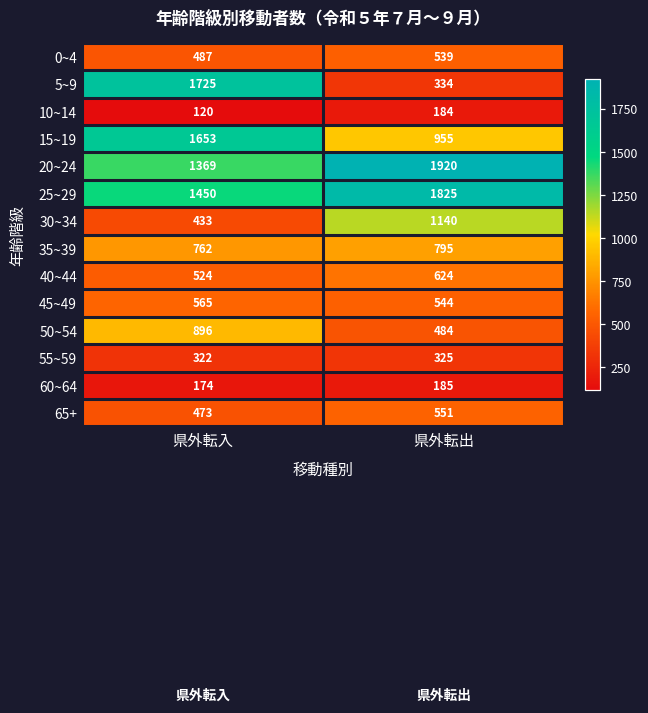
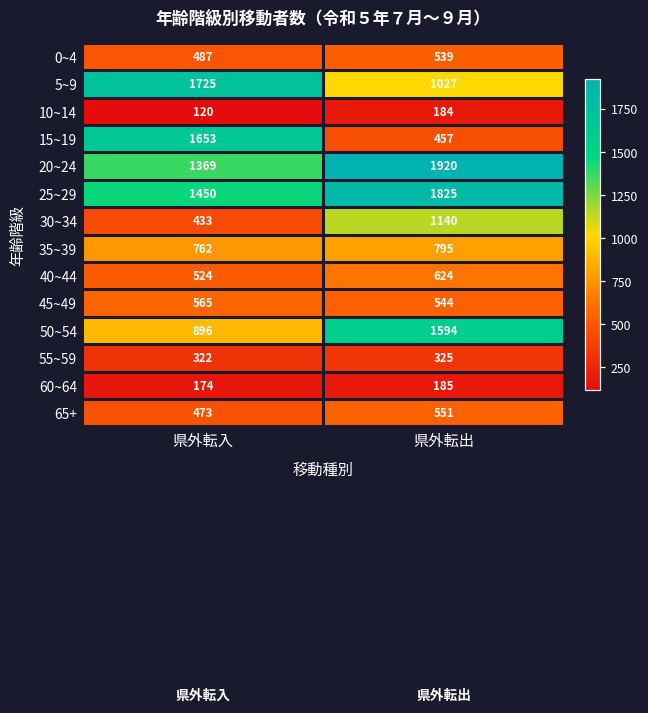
5~9, 県外転出: 334 -> 1027
15~19, 県外転出: 955 -> 457
50~54, 県外転出: 484 -> 1594
